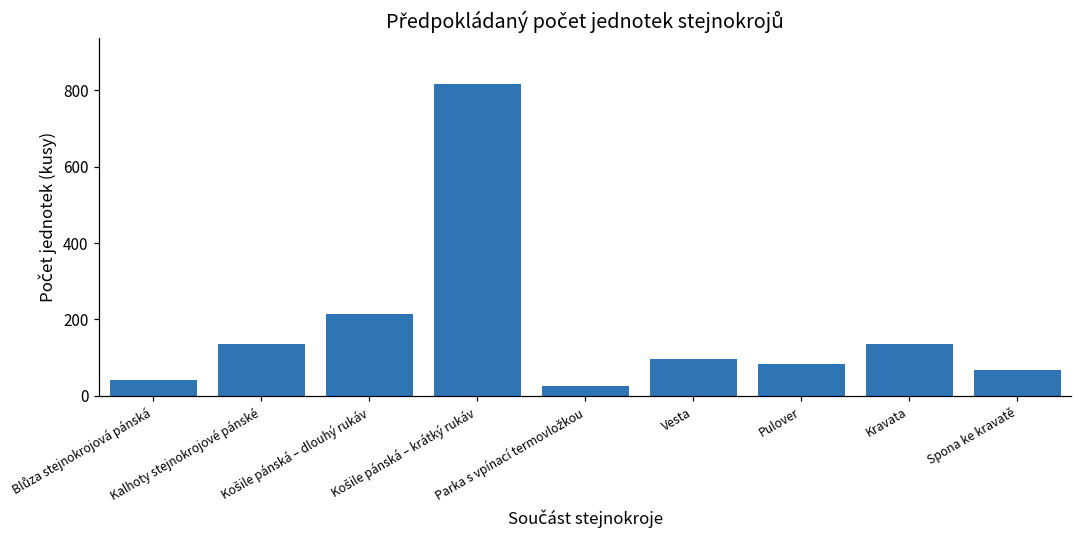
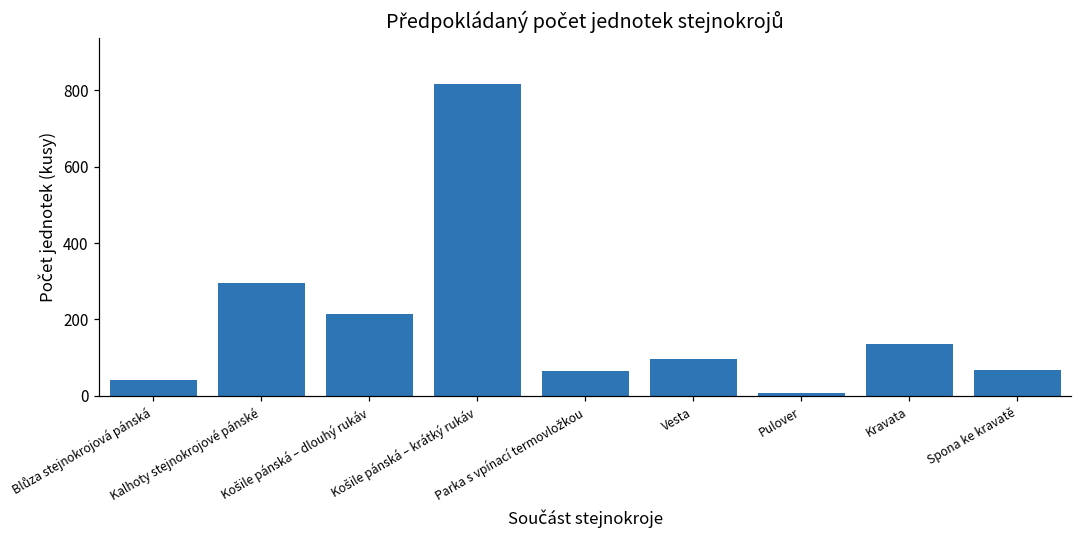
Kalhoty stejnokrojové pánské: 140 -> 300
Parka s vpínací termovložkou: 30 -> 70
Pulover: 80 -> 10
